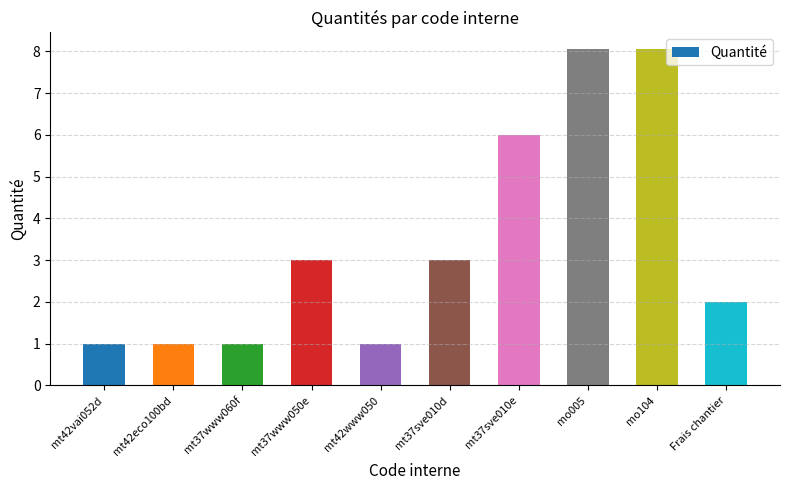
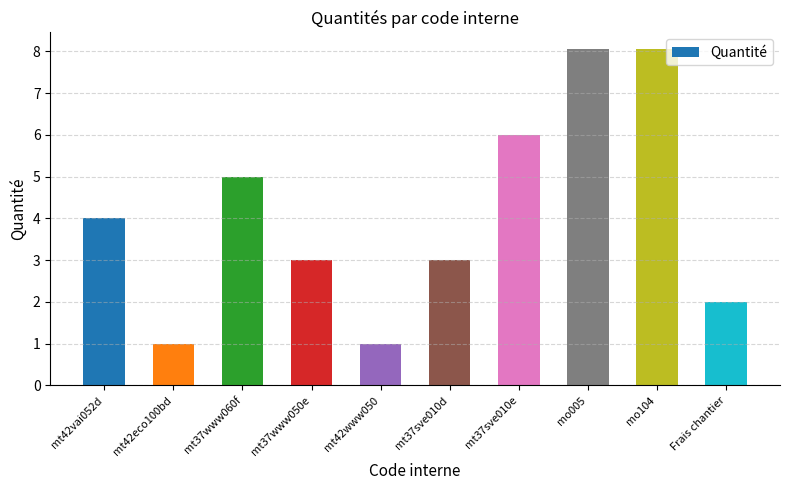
mt42vai052d: 1 -> 4
mt37www060f: 1 -> 5
